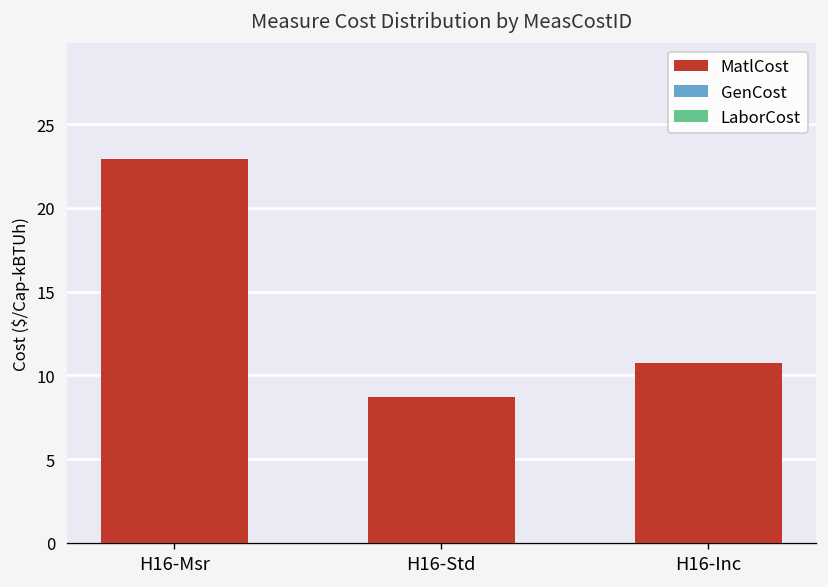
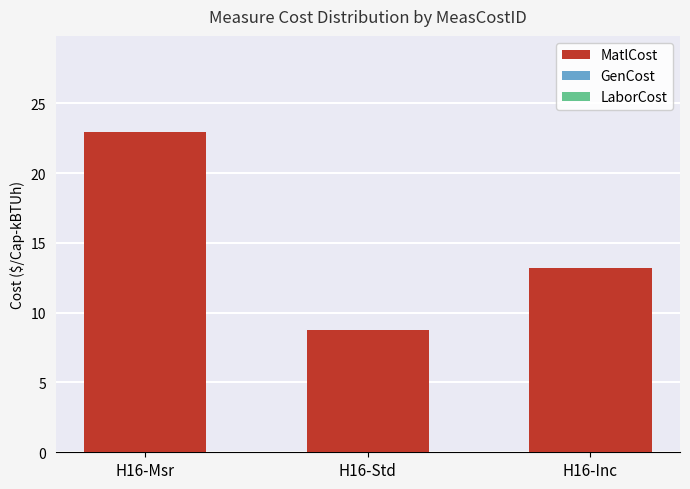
MatlCost, H16-Inc: 10.7 -> 13.2
